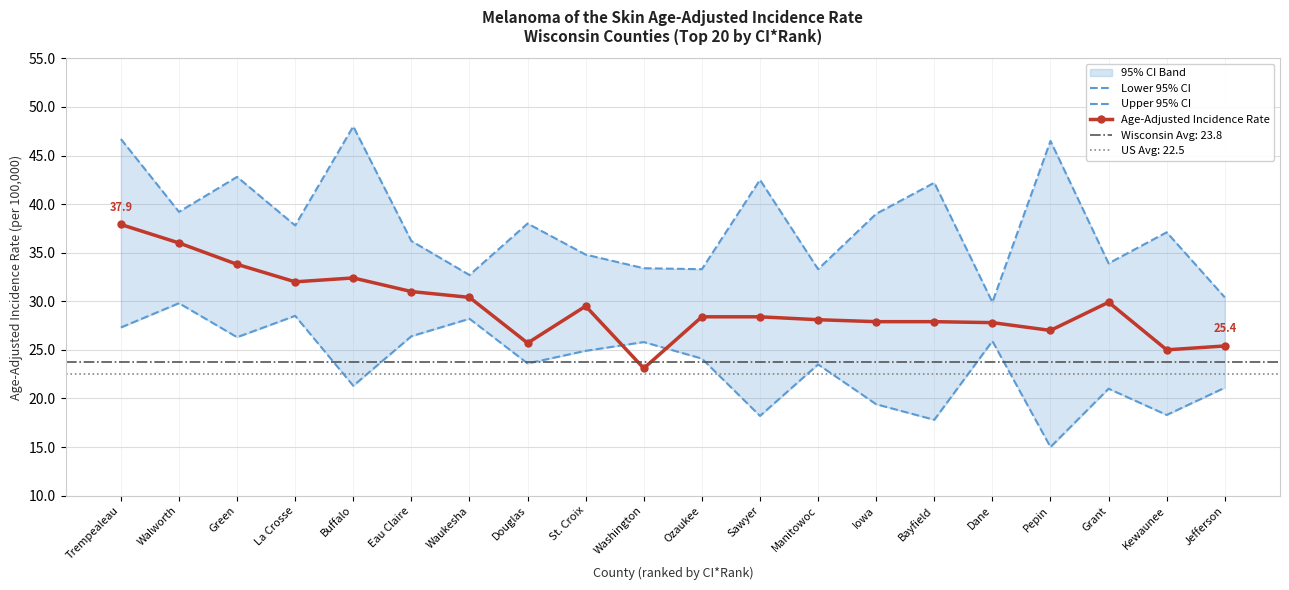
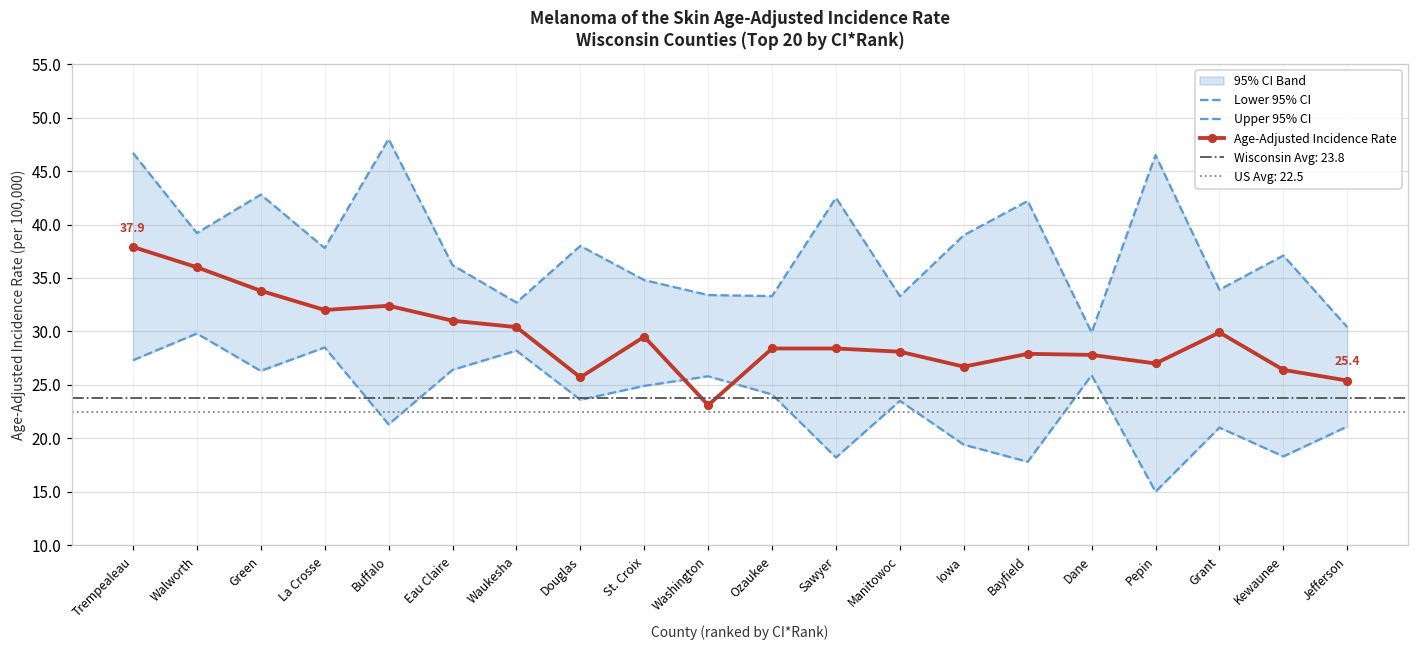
Age-Adjusted Incidence Rate, Iowa: 28 -> 27
Age-Adjusted Incidence Rate, Kewaunee: 25 -> 26
